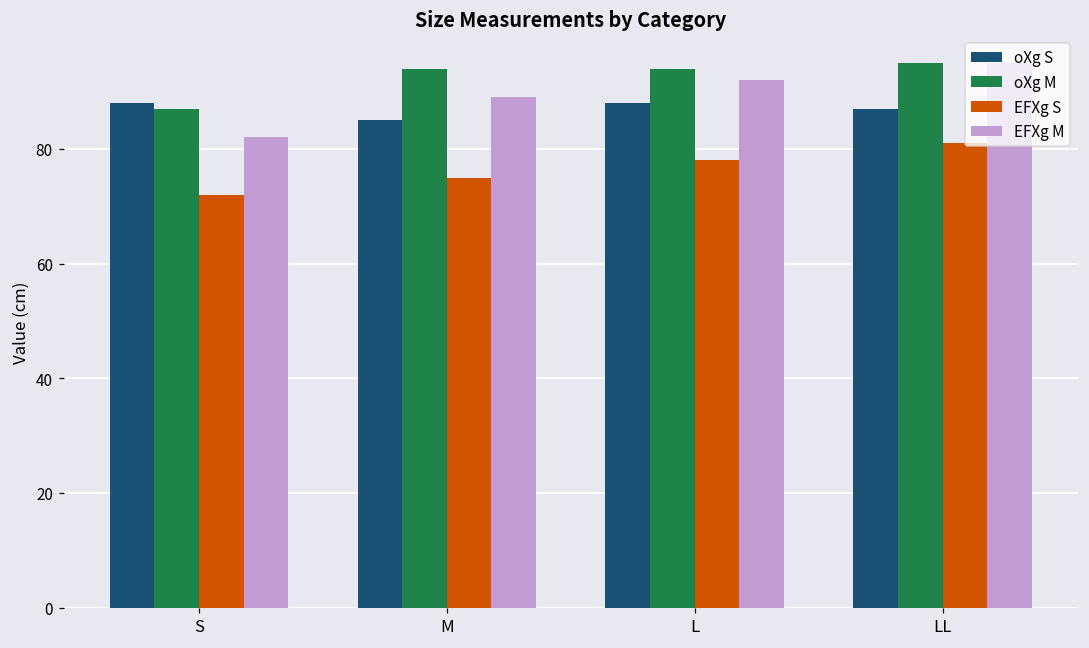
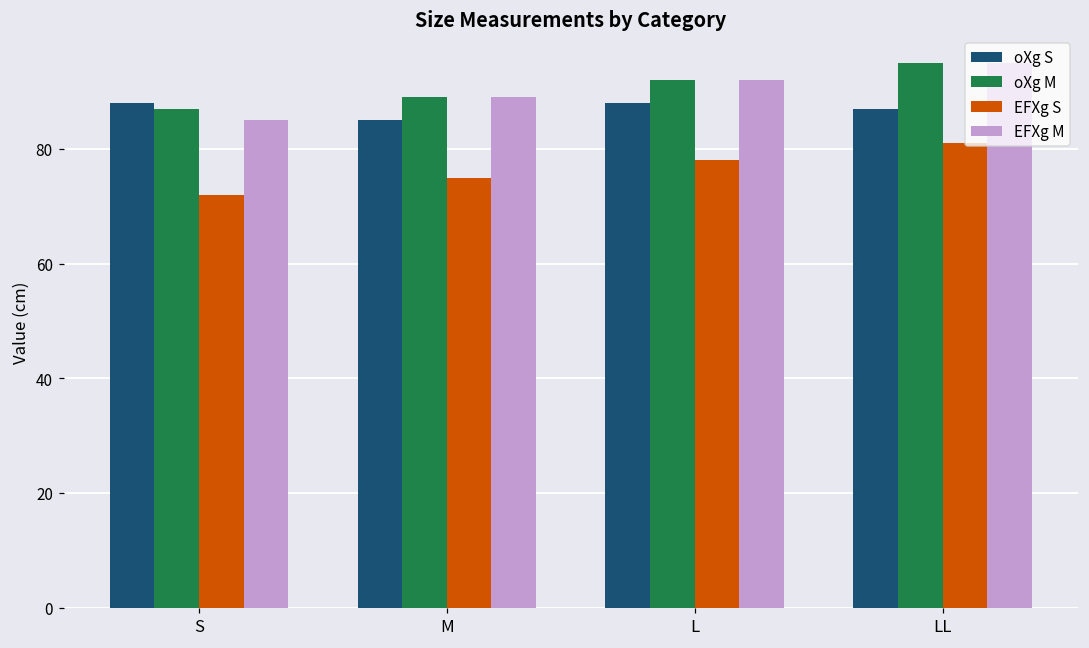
EFXg M, S: 82 -> 85
oXg M, M: 94 -> 89
oXg M, L: 94 -> 92
